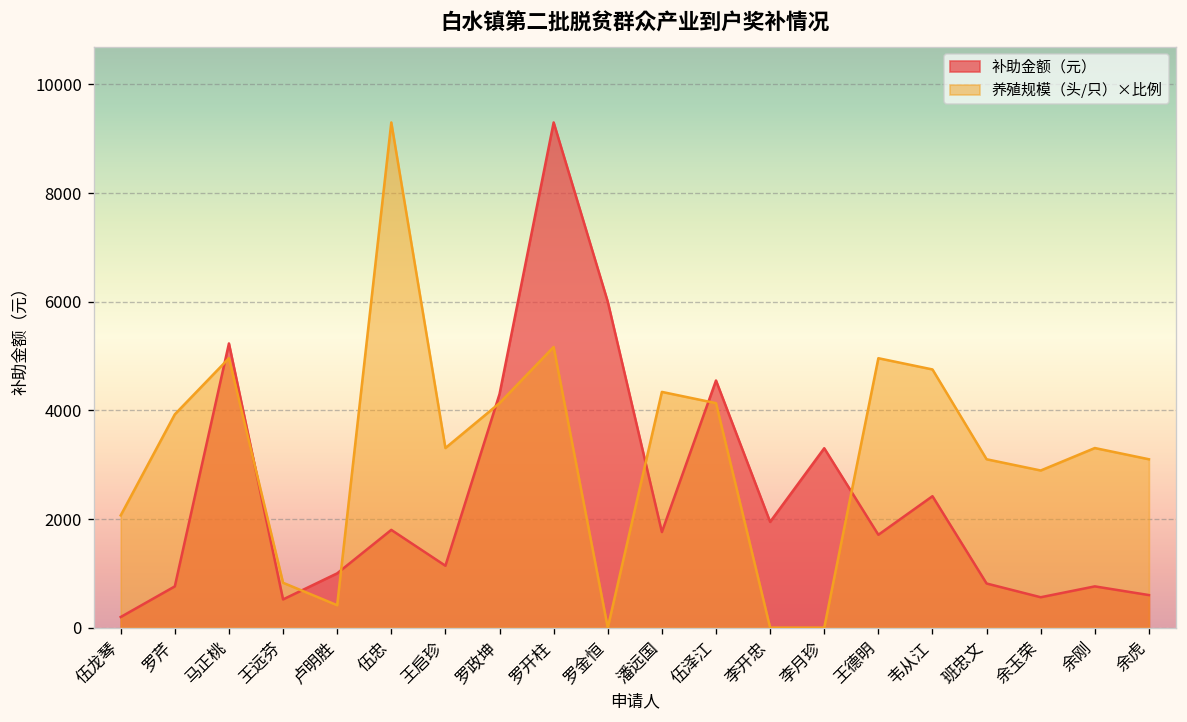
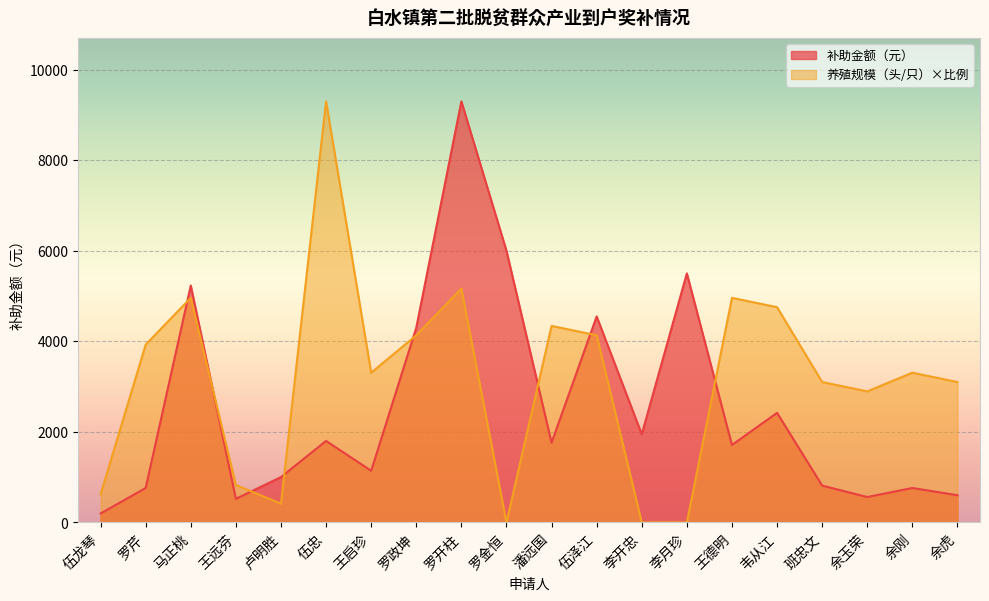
养殖规模（头/只）×比例, 伍龙琴: 2100 -> 600
补助金额（元）, 李月珍: 3300 -> 5500
